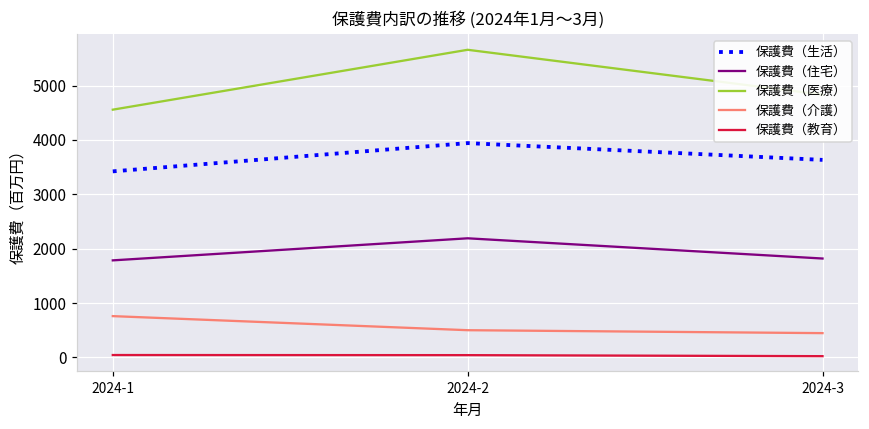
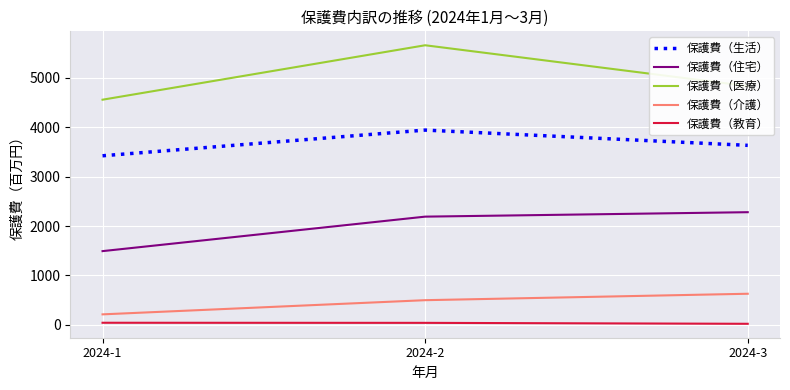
保護費（住宅）, 2024-1: 1800 -> 1500
保護費（介護）, 2024-1: 800 -> 200
保護費（住宅）, 2024-3: 1800 -> 2300
保護費（介護）, 2024-3: 400 -> 600
